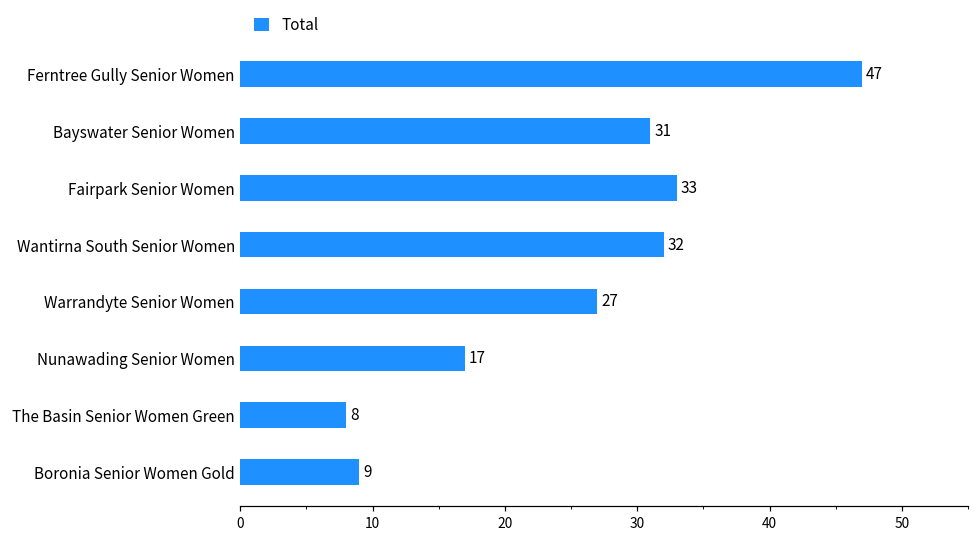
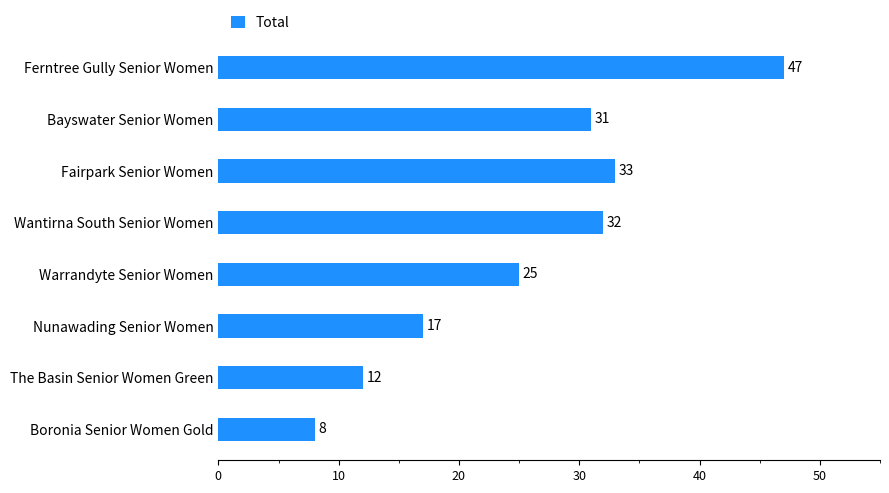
Warrandyte Senior Women: 27 -> 25
The Basin Senior Women Green: 8 -> 12
Boronia Senior Women Gold: 9 -> 8
